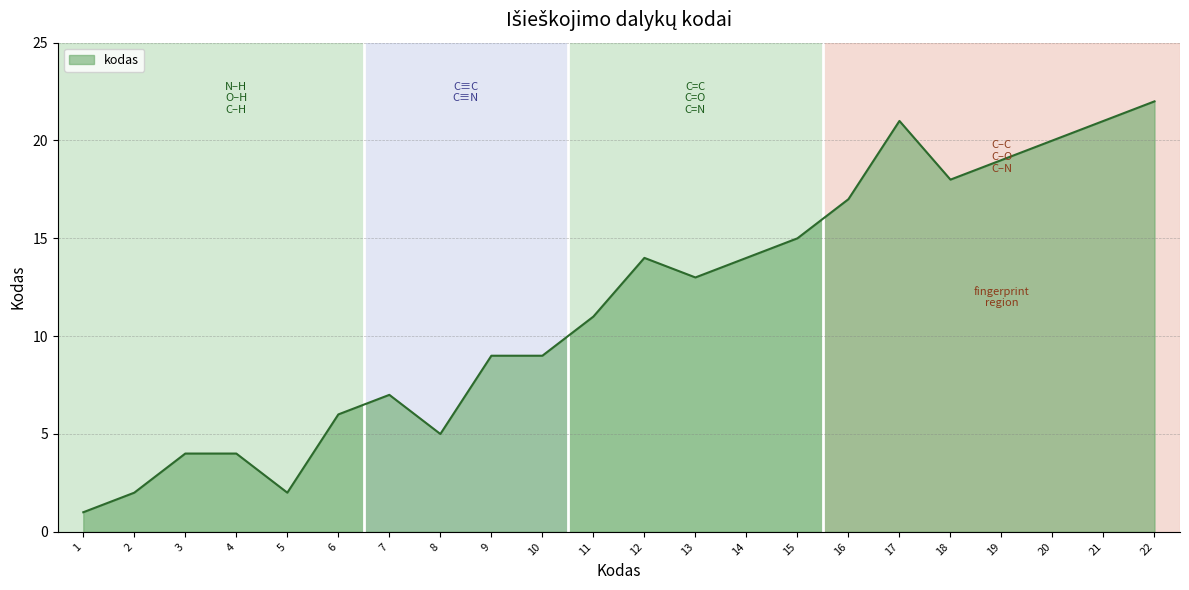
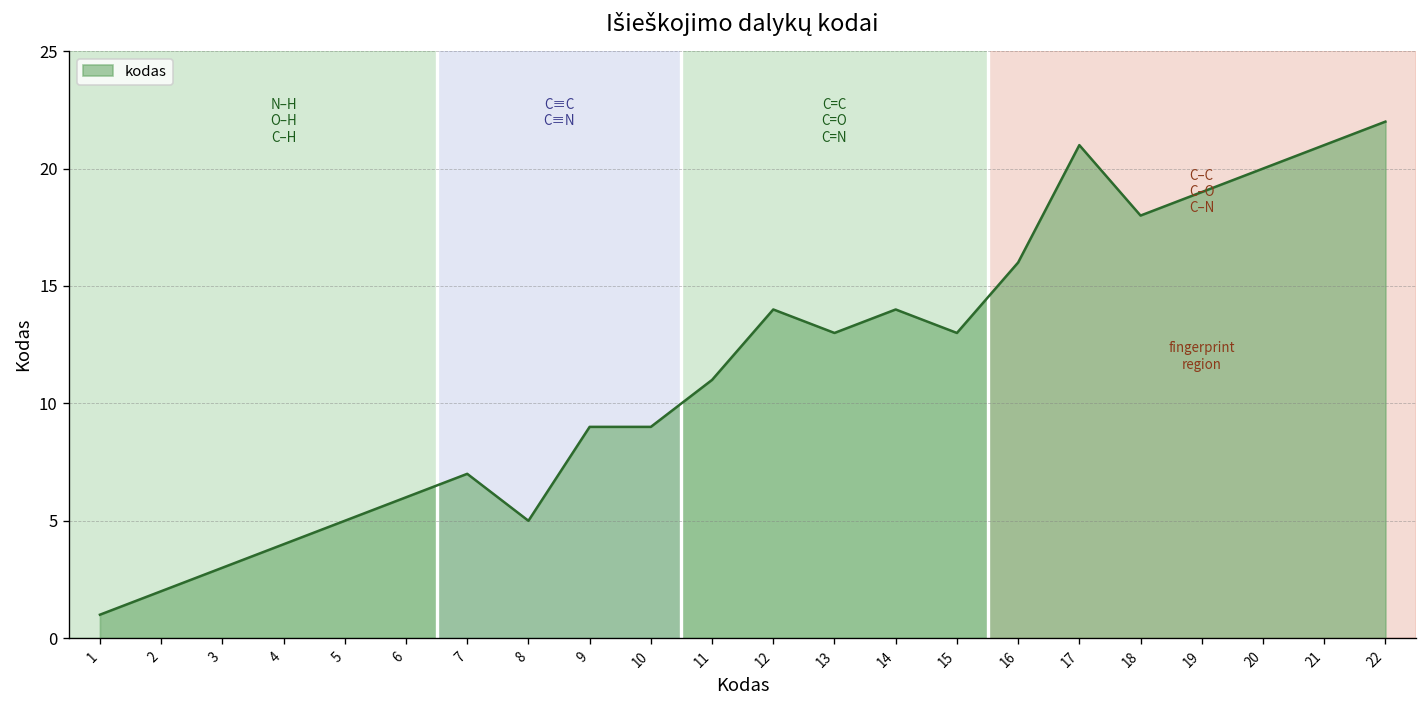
3: 4 -> 3
5: 2 -> 5
15: 15 -> 13
16: 17 -> 16
